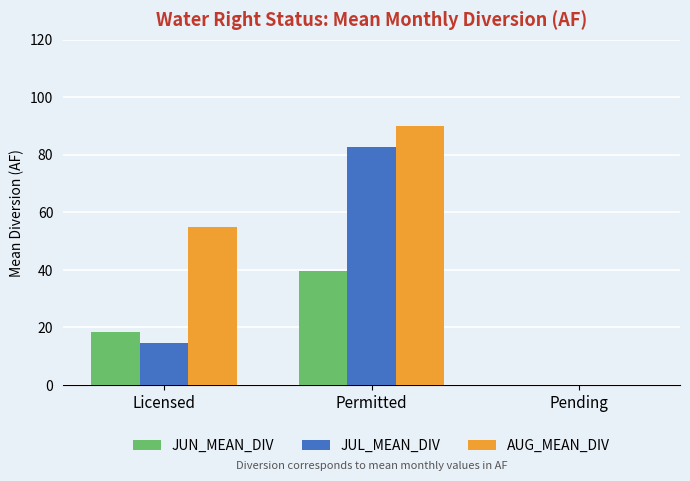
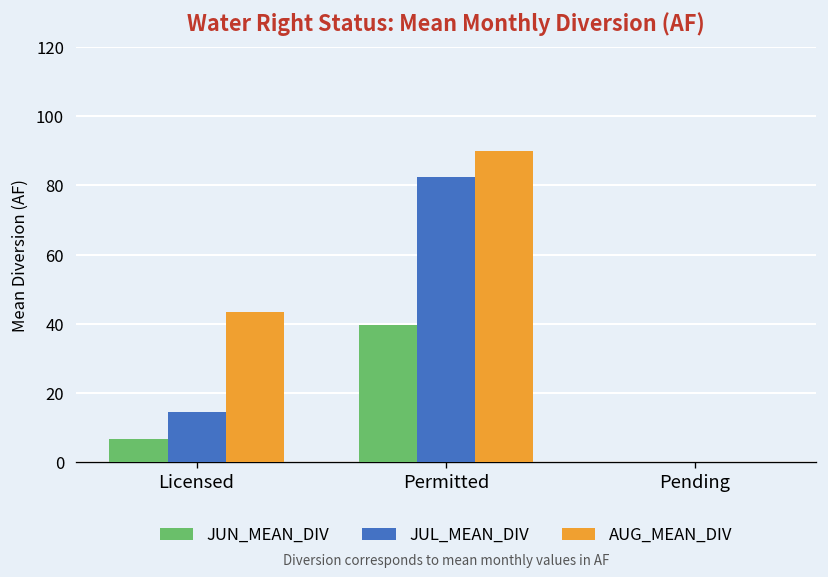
JUN_MEAN_DIV, Licensed: 18 -> 7
AUG_MEAN_DIV, Licensed: 55 -> 43
